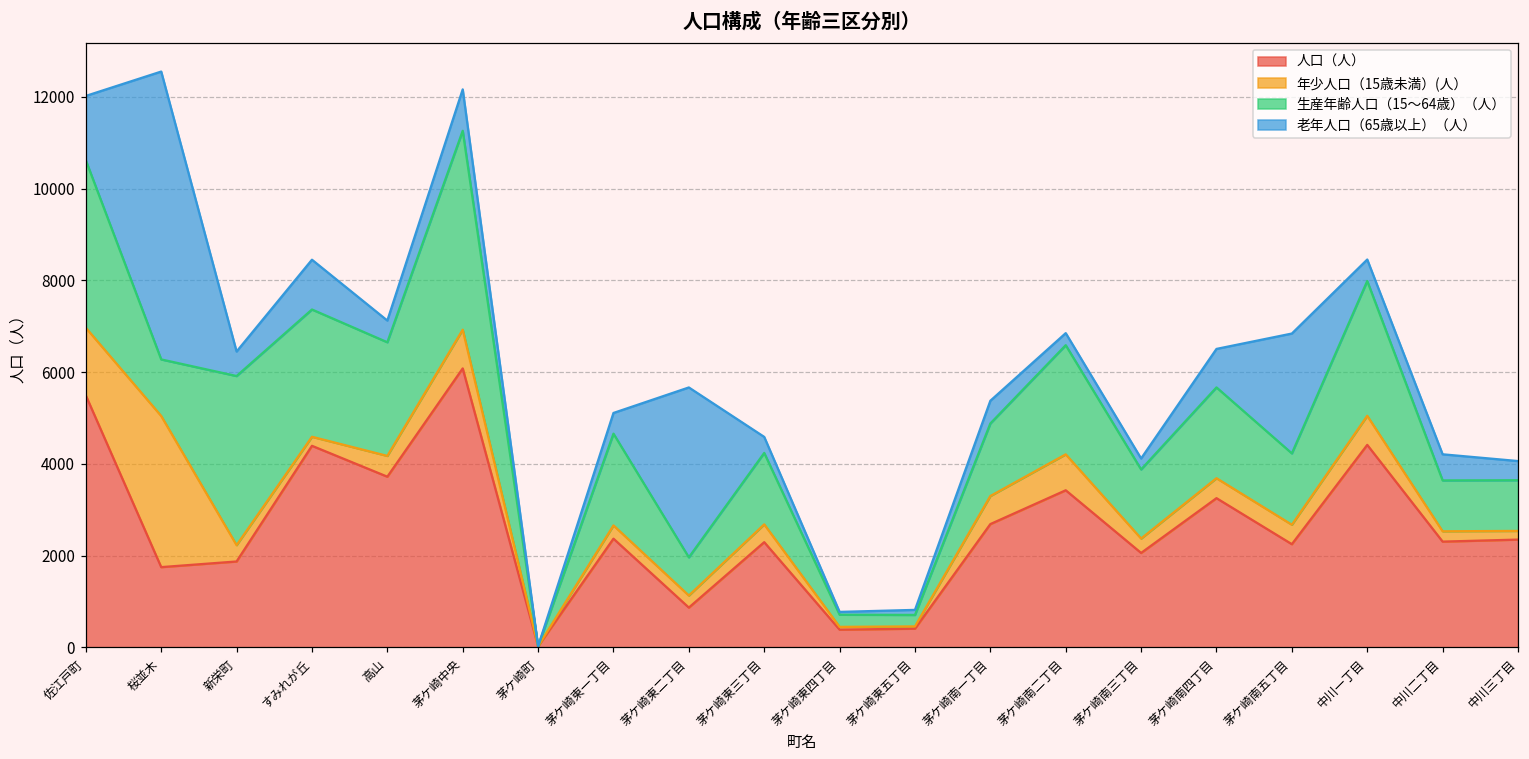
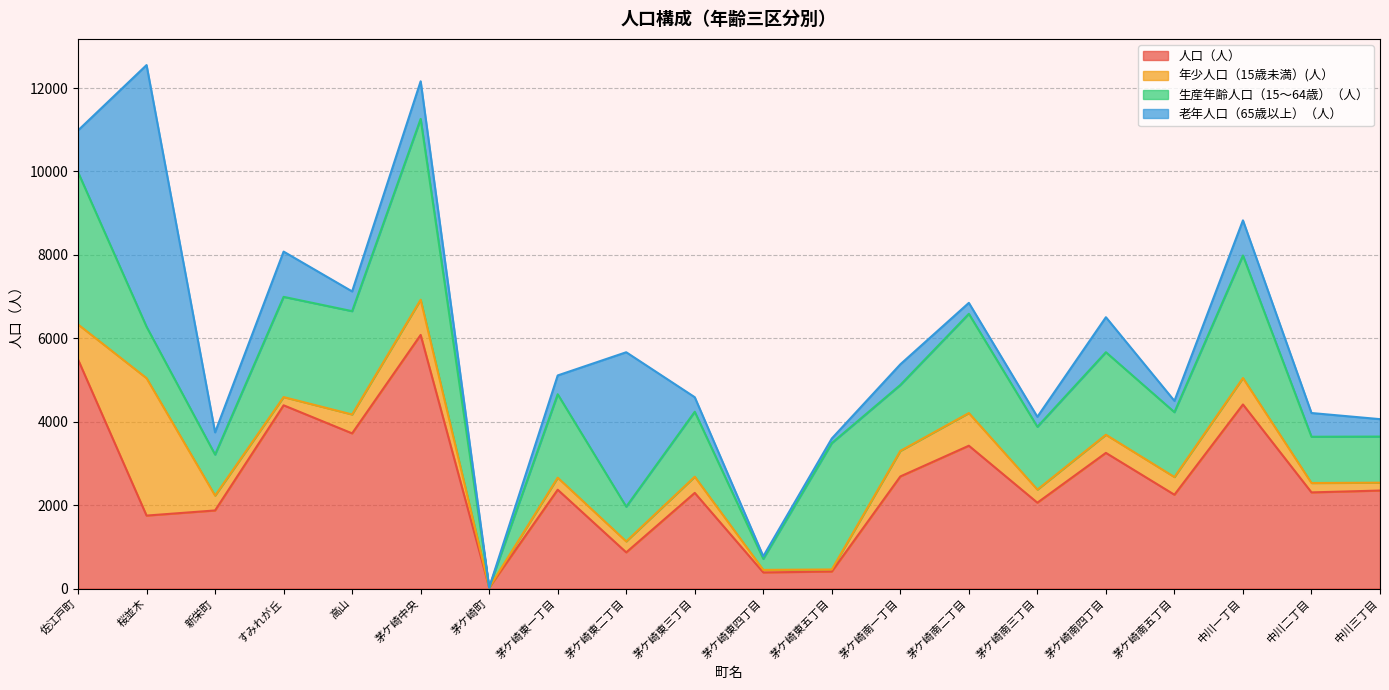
年少人口（15歳未満）(人）, 佐江戸町: 1500 -> 800
老年人口（65歳以上）（人）, 佐江戸町: 1400 -> 1000
生産年齢人口（15～64歳）（人）, 新栄町: 3700 -> 1000
生産年齢人口（15～64歳）（人）, すみれが丘: 2800 -> 2400
生産年齢人口（15～64歳）（人）, 茅ケ崎東五丁目: 300 -> 3000
老年人口（65歳以上）（人）, 茅ケ崎南五丁目: 2600 -> 300
老年人口（65歳以上）（人）, 中川一丁目: 500 -> 800
